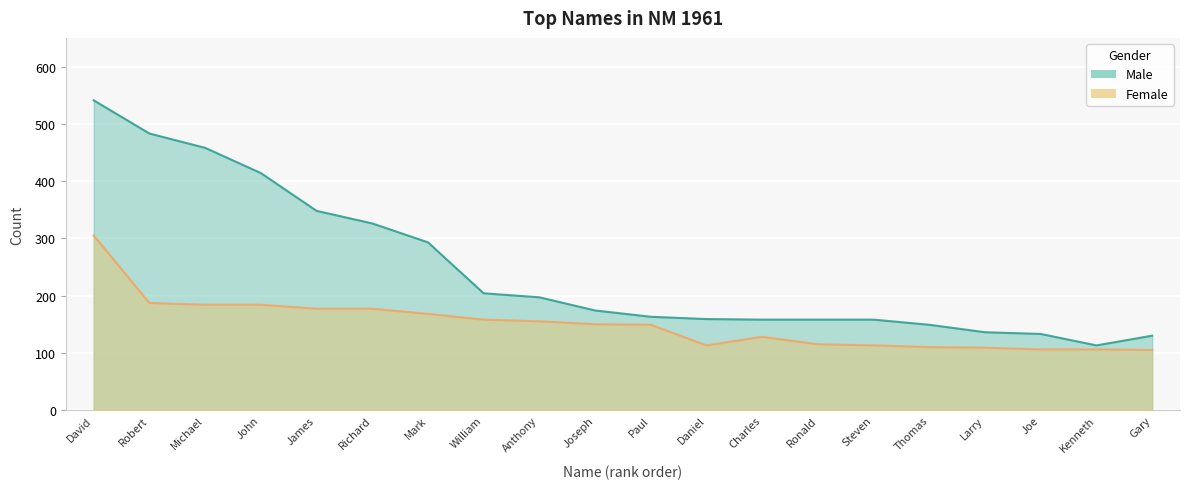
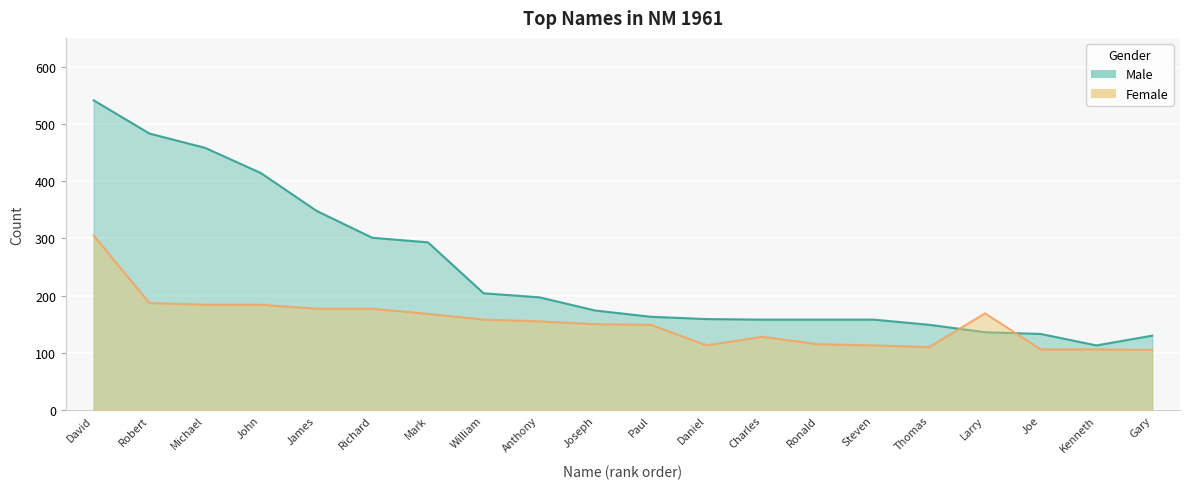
Male, Richard: 330 -> 300
Female, Larry: 110 -> 170
